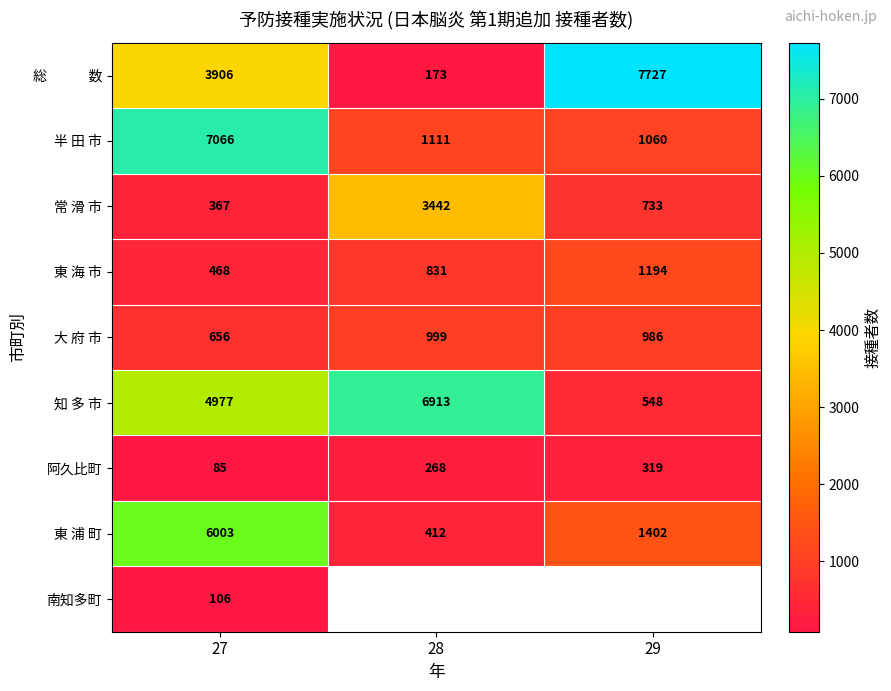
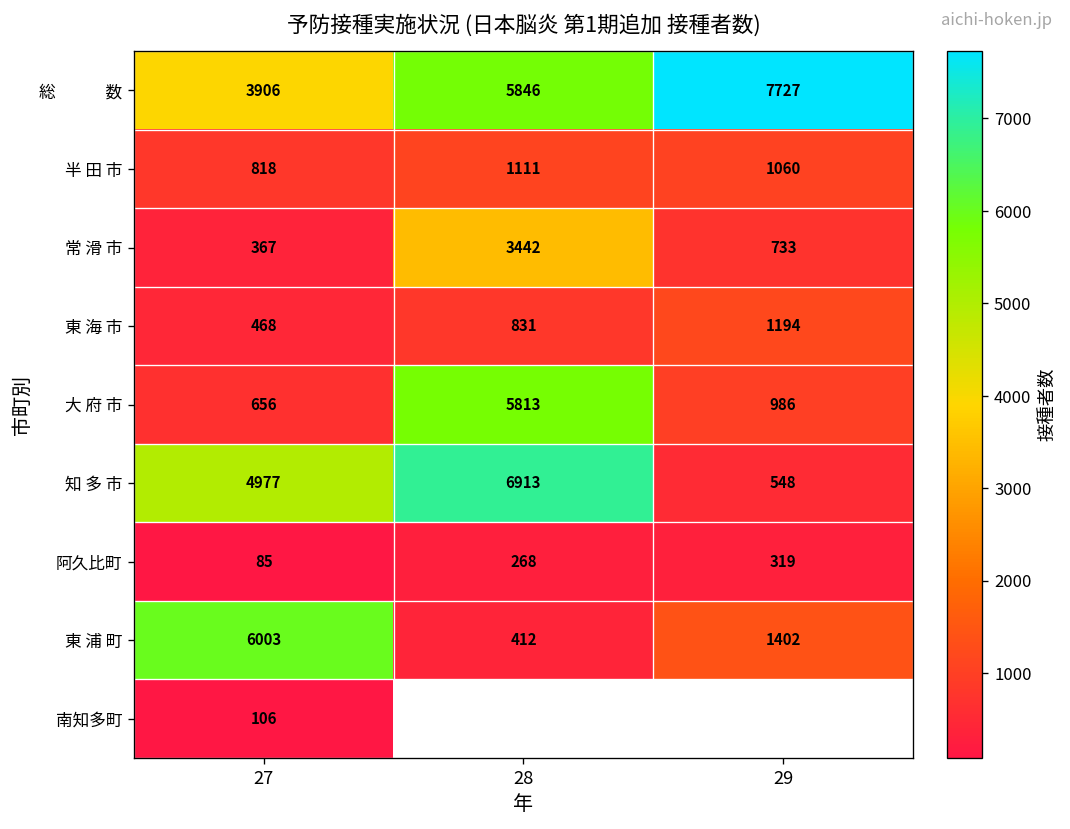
総 数, 28: 173 -> 5846
半 田 市, 27: 7066 -> 818
大 府 市, 28: 999 -> 5813
